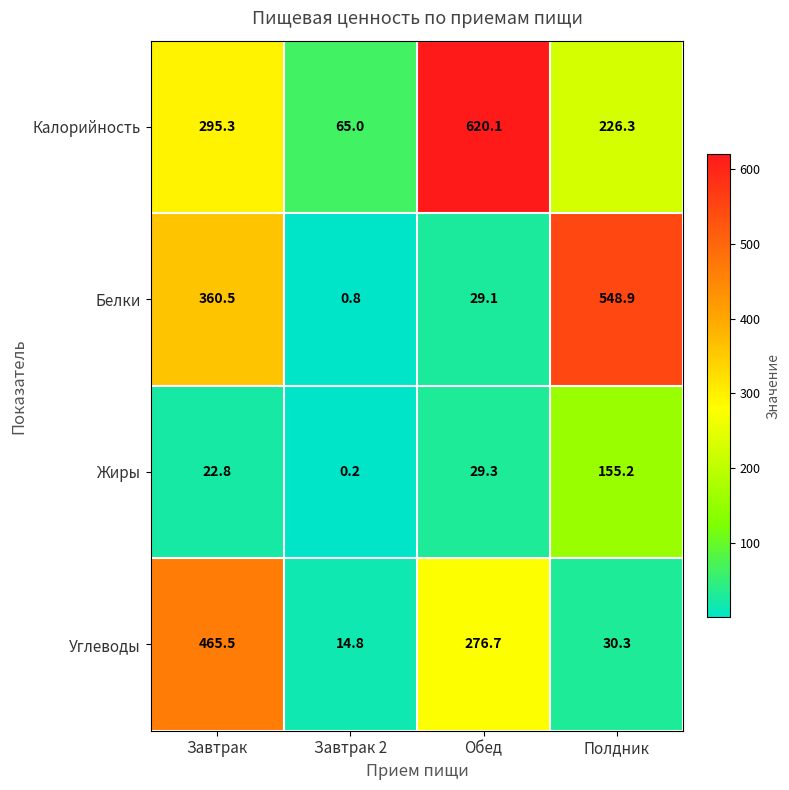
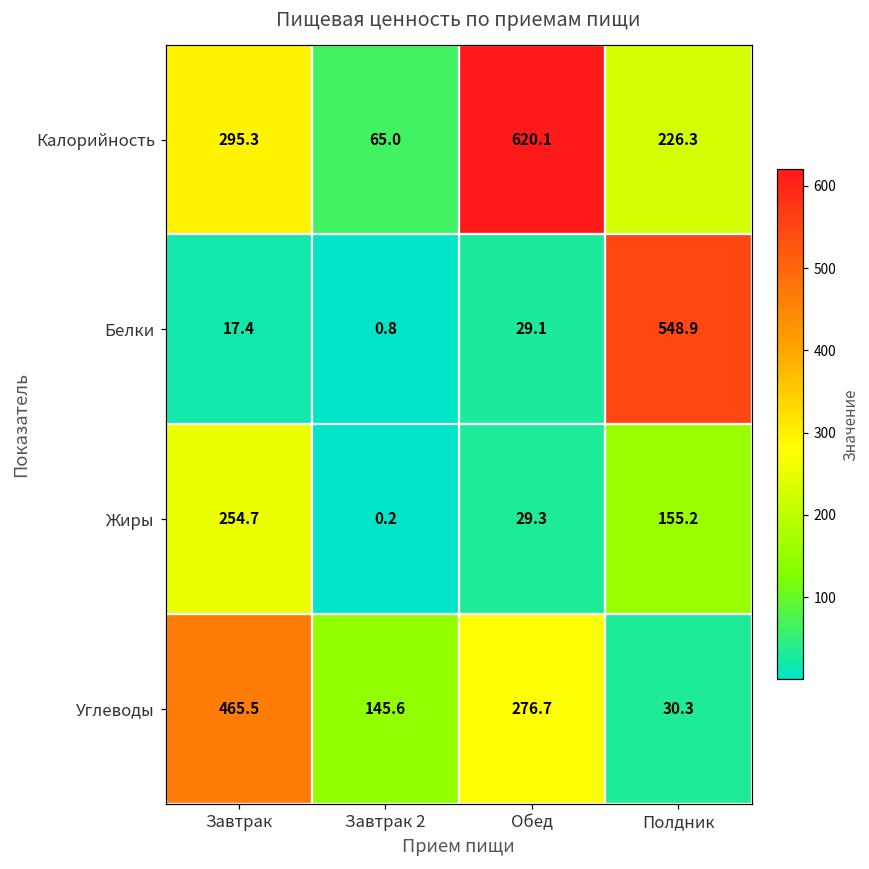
Белки, Завтрак: 360.5 -> 17.4
Жиры, Завтрак: 22.8 -> 254.7
Углеводы, Завтрак 2: 14.8 -> 145.6
